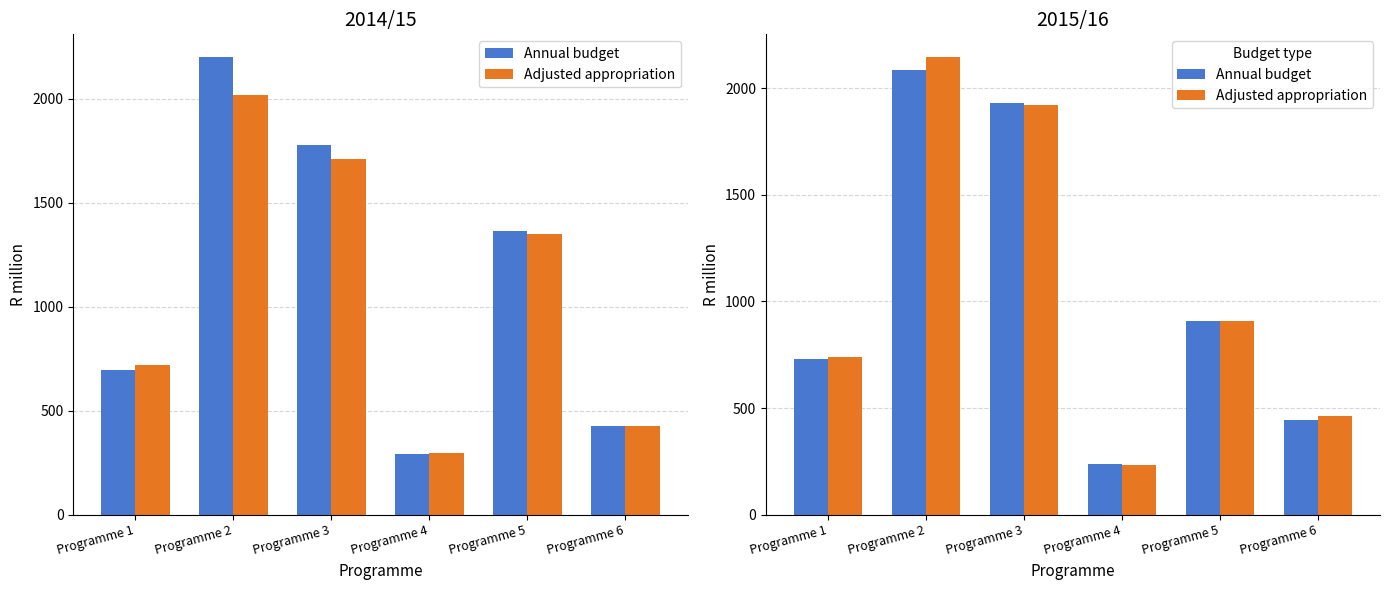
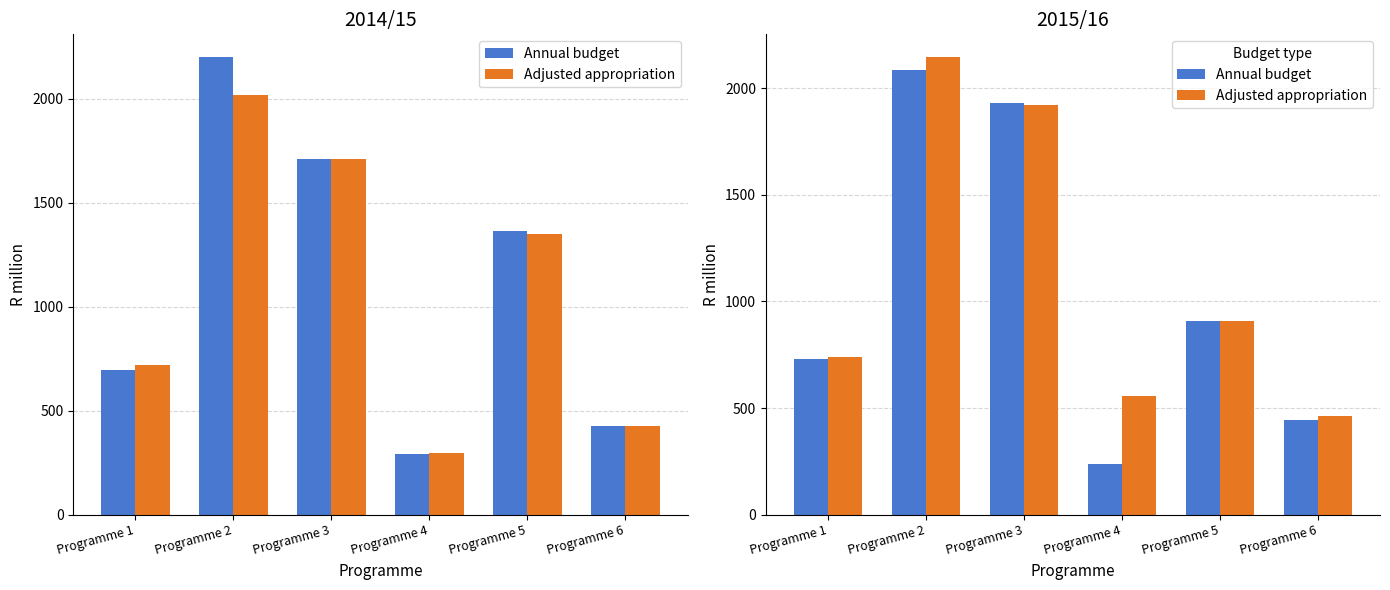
2014/15, Annual budget, Programme 3: 1780 -> 1710
2015/16, Adjusted appropriation, Programme 4: 230 -> 560
